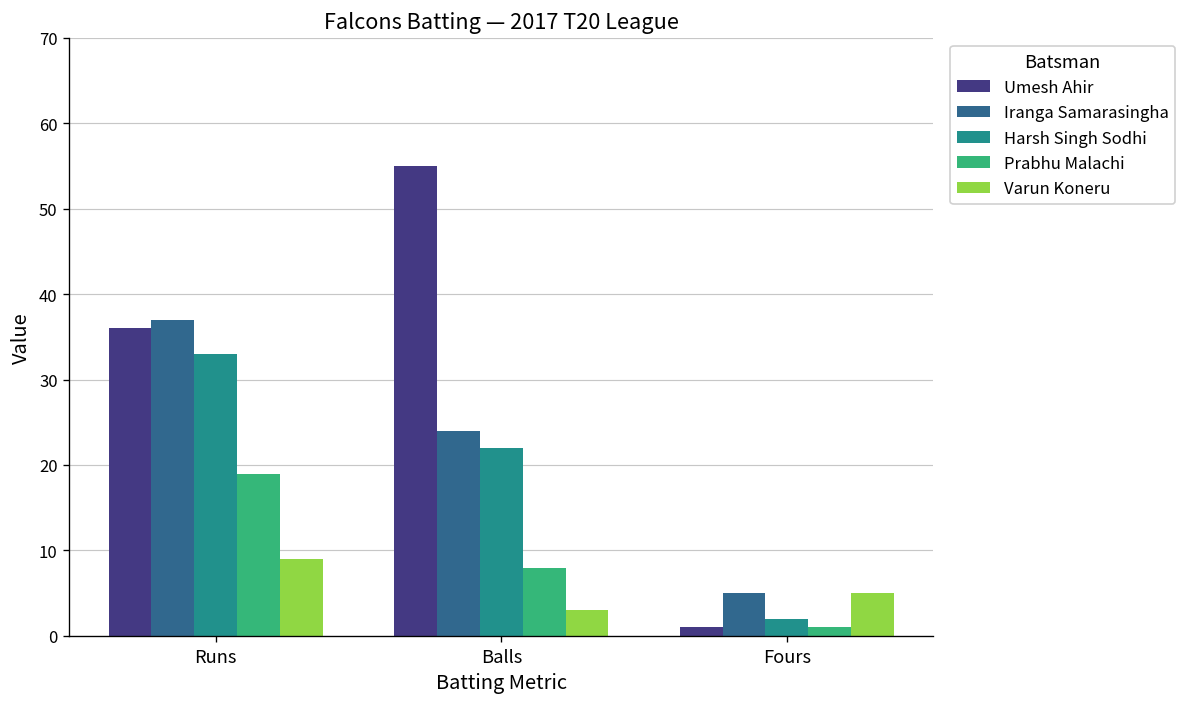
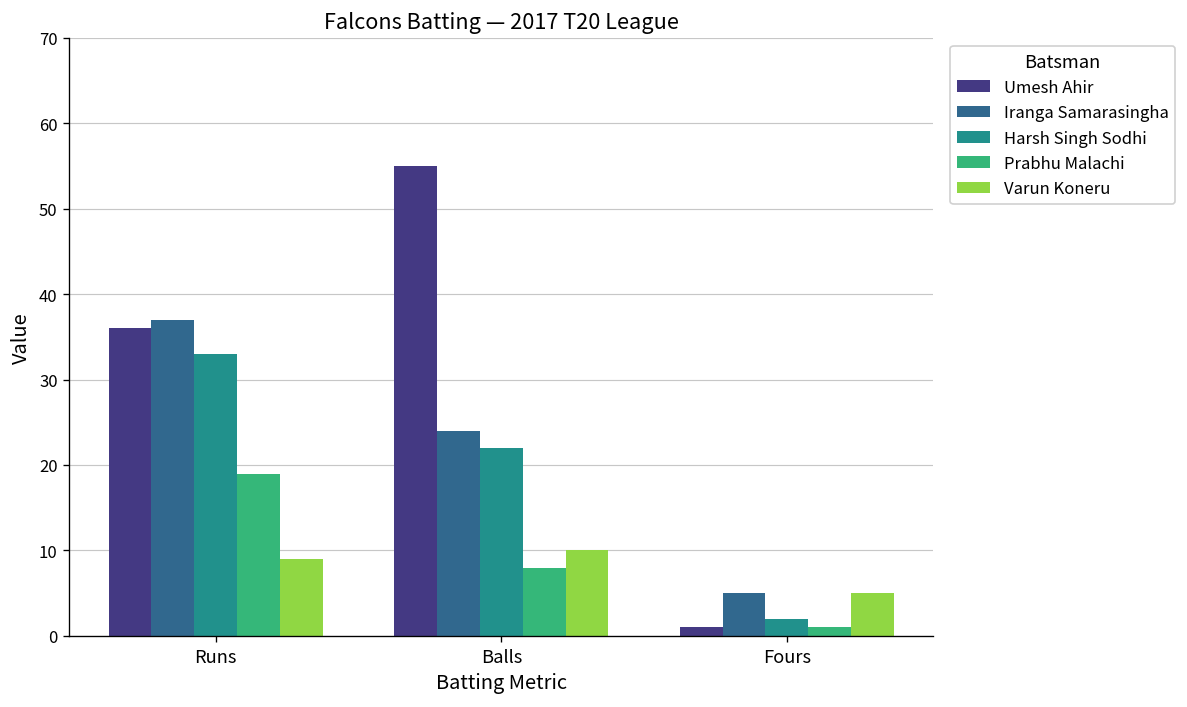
Varun Koneru, Balls: 3 -> 10
